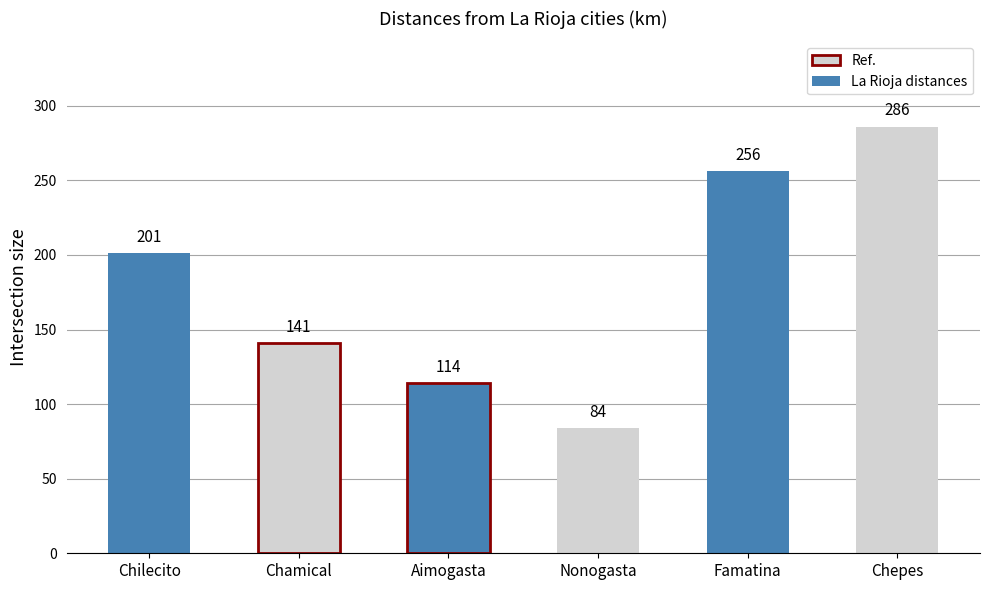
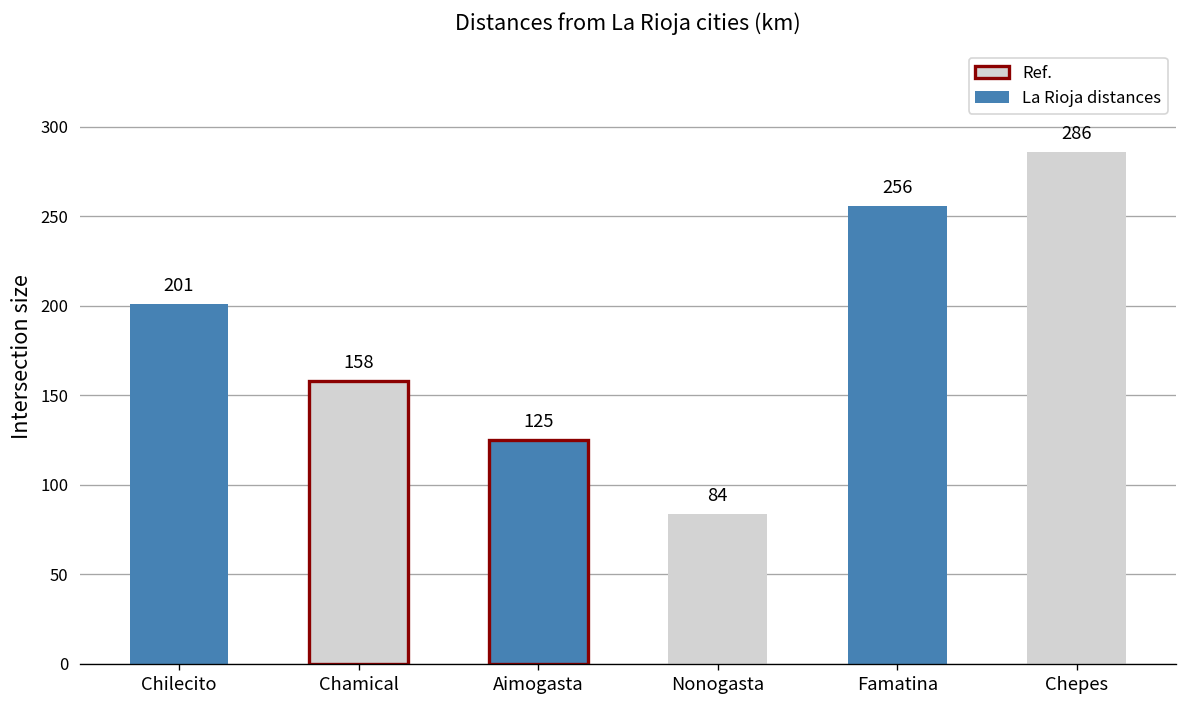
Chamical: 141 -> 158
Aimogasta: 114 -> 125
